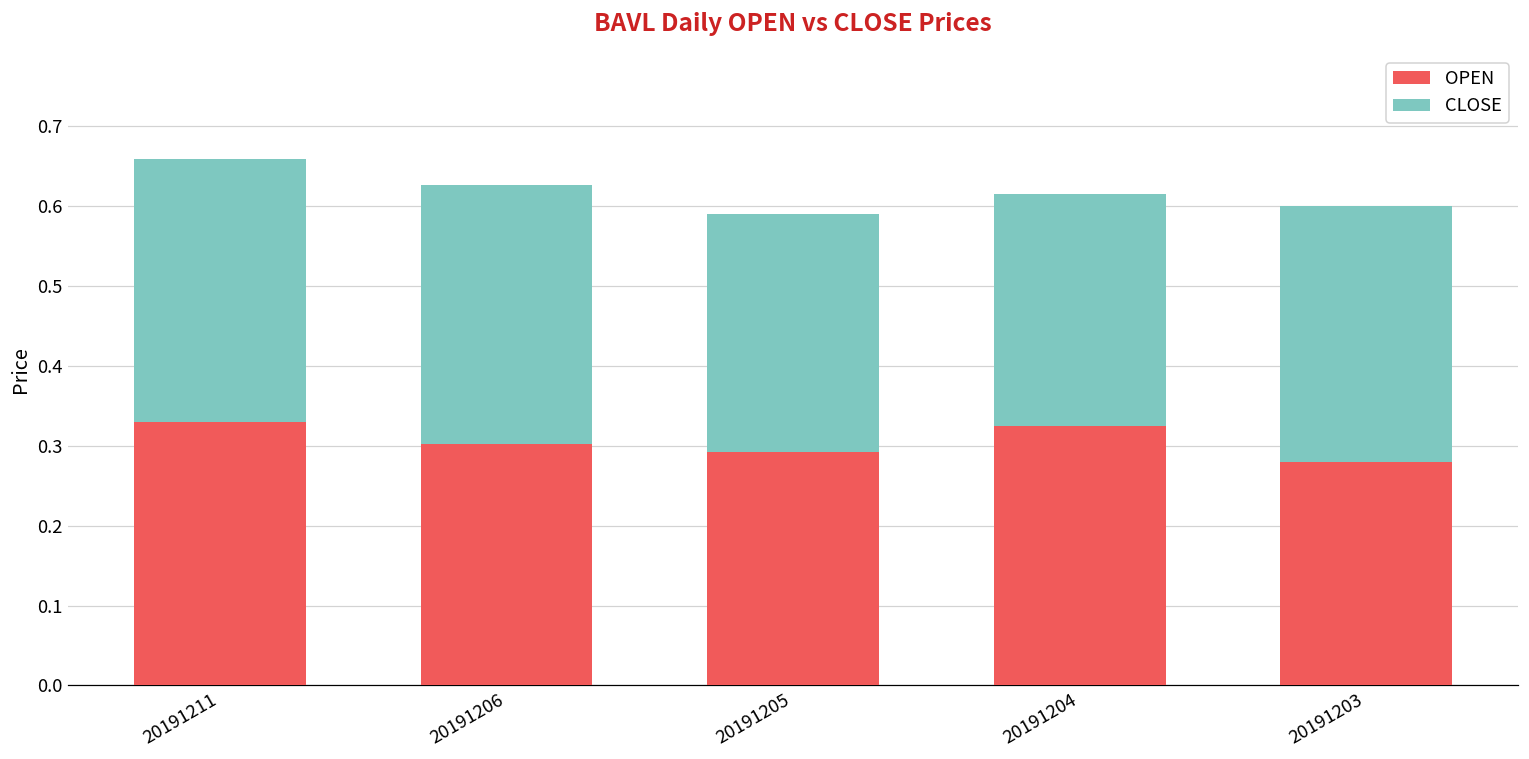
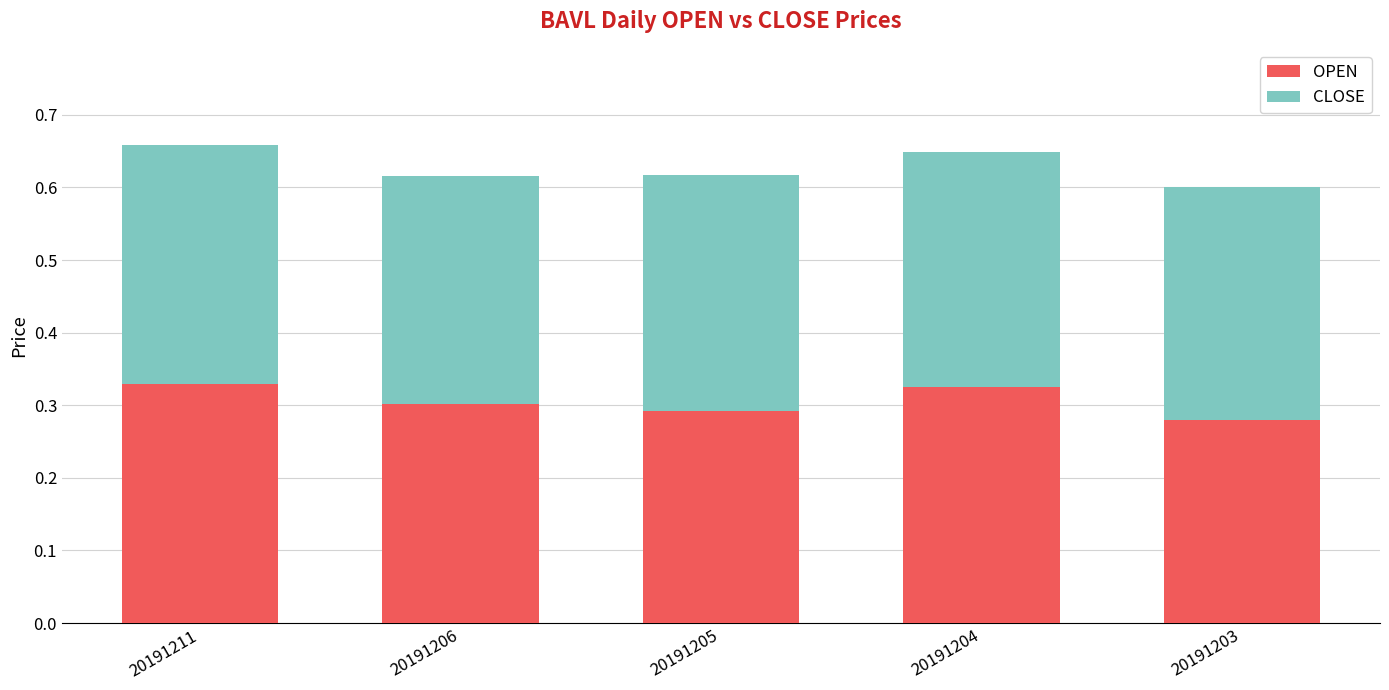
CLOSE, 20191206: 0.33 -> 0.31
CLOSE, 20191205: 0.30 -> 0.33
CLOSE, 20191204: 0.29 -> 0.32
